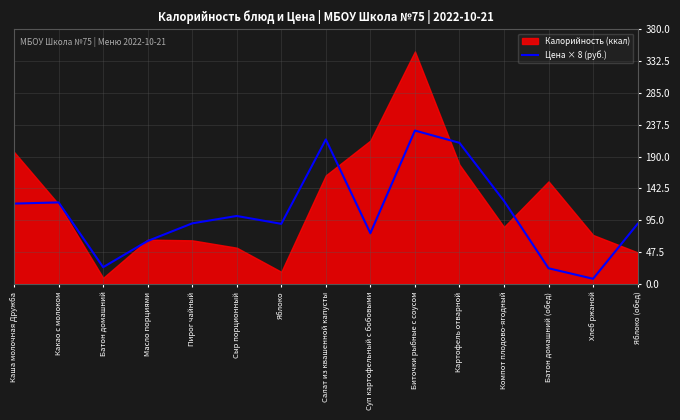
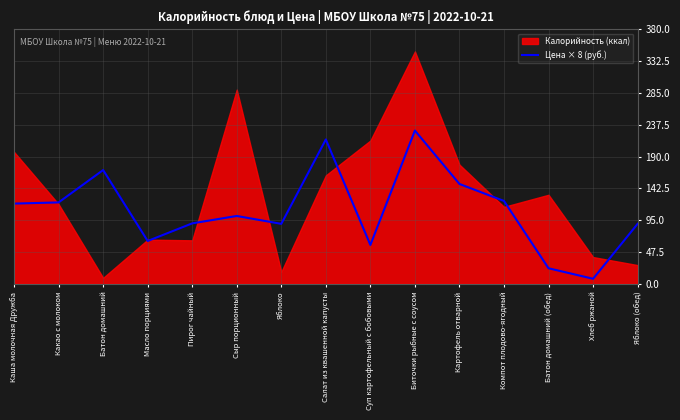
Цена × 8 (руб.), Батон домашний: 20 -> 170
Калорийность (ккал), Сыр порционный: 50 -> 290
Цена × 8 (руб.), Суп картофельный с бобовыми: 80 -> 60
Цена × 8 (руб.), Картофель отварной: 210 -> 150
Калорийность (ккал), Компот плодово-ягодный: 90 -> 120
Калорийность (ккал), Батон домашний (обед): 150 -> 130
Калорийность (ккал), Хлеб ржаной: 70 -> 40
Калорийность (ккал), Яблоко (обед): 50 -> 30
